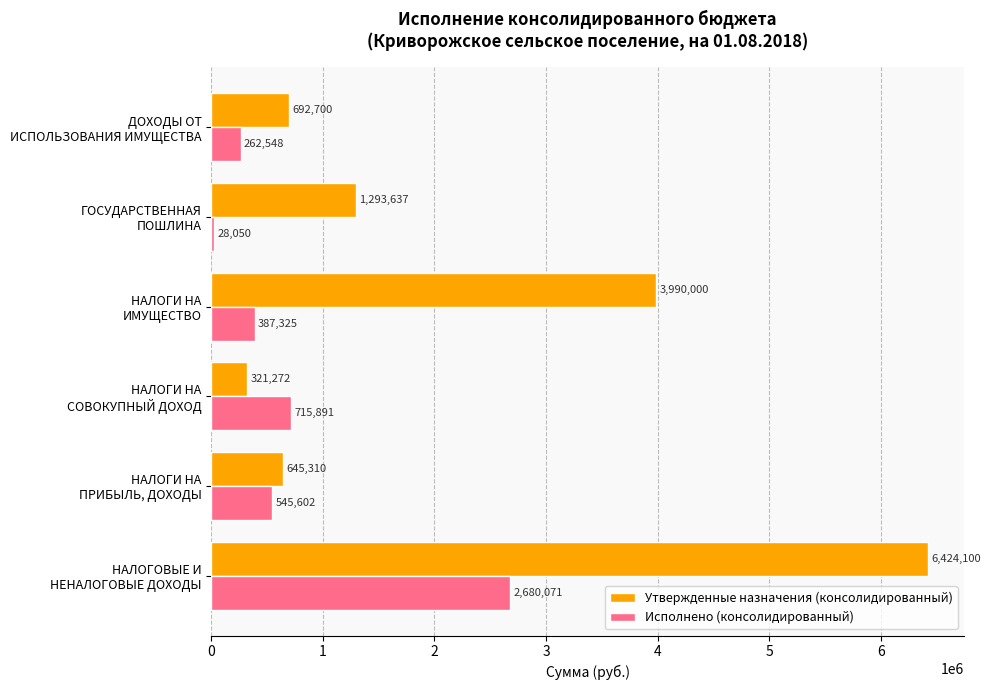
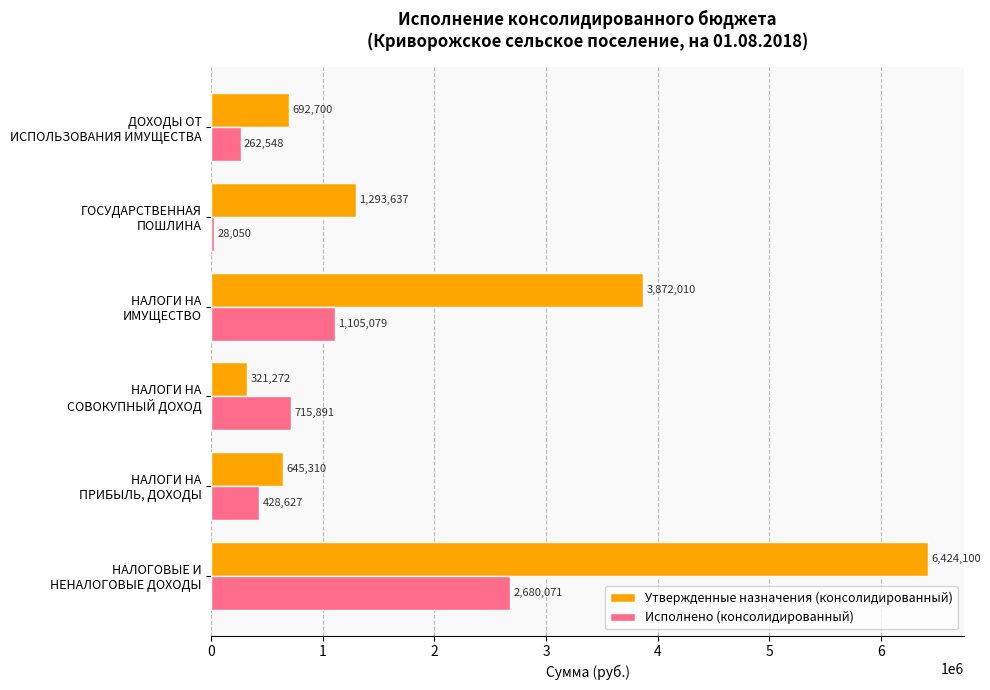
Утвержденные назначения (консолидированный), НАЛОГИ НА ИМУЩЕСТВО: 3,990,000 -> 3,872,010
Исполнено (консолидированный), НАЛОГИ НА ИМУЩЕСТВО: 387,325 -> 1,105,079
Исполнено (консолидированный), НАЛОГИ НА ПРИБЫЛЬ, ДОХОДЫ: 545,602 -> 428,627
